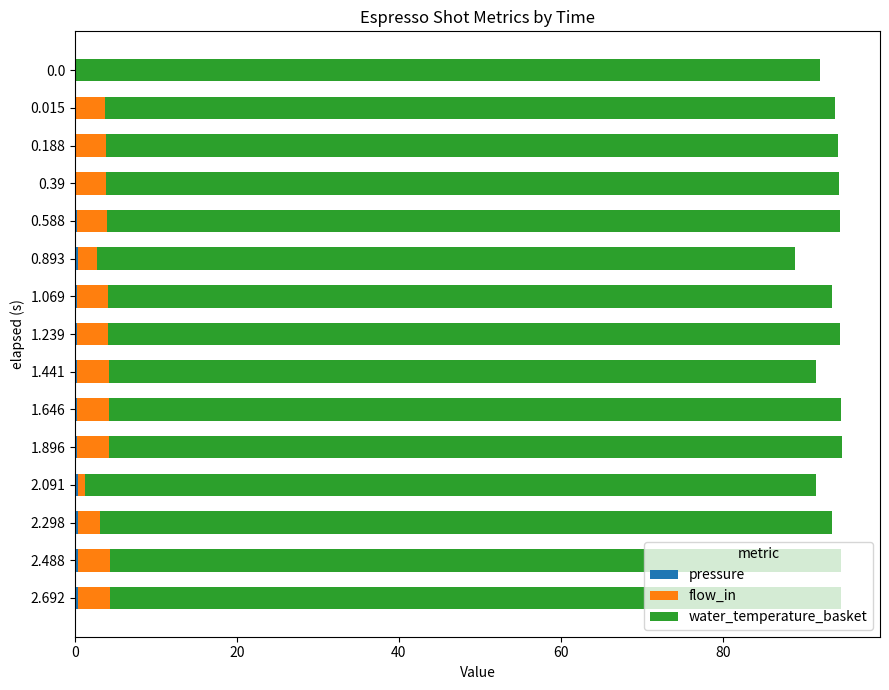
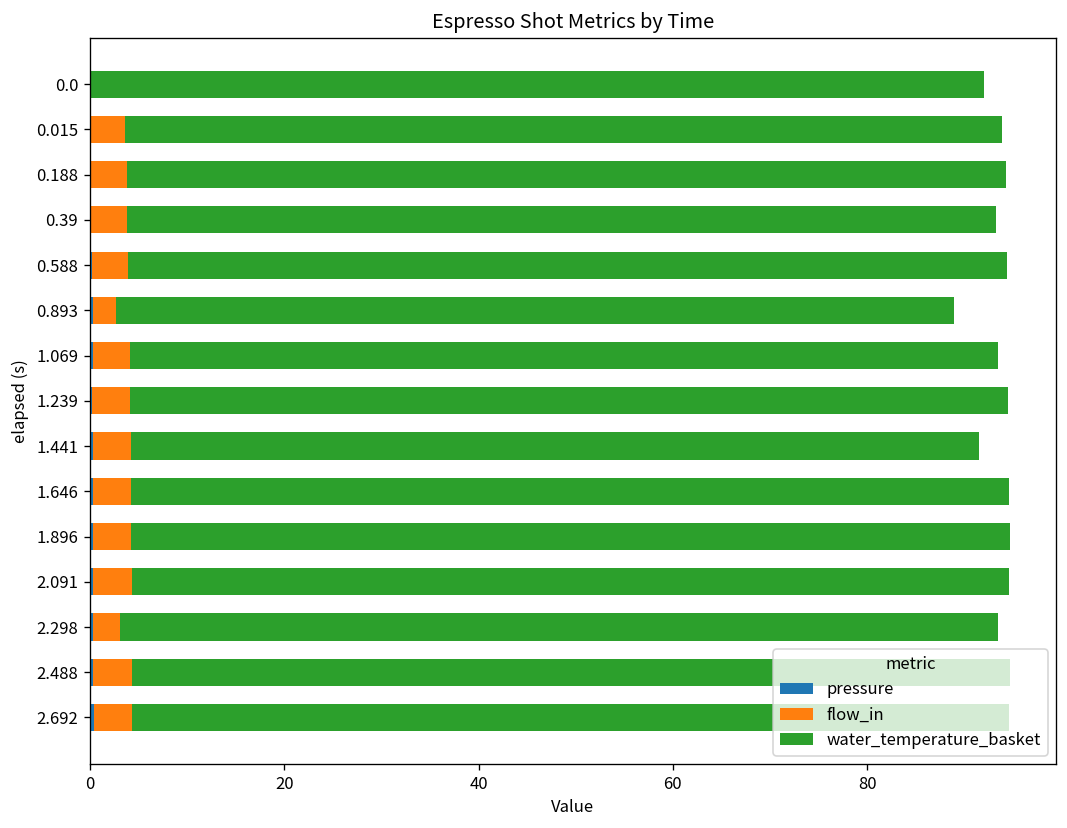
water_temperature_basket, 0.39: 91 -> 89
flow_in, 2.091: 1 -> 4
